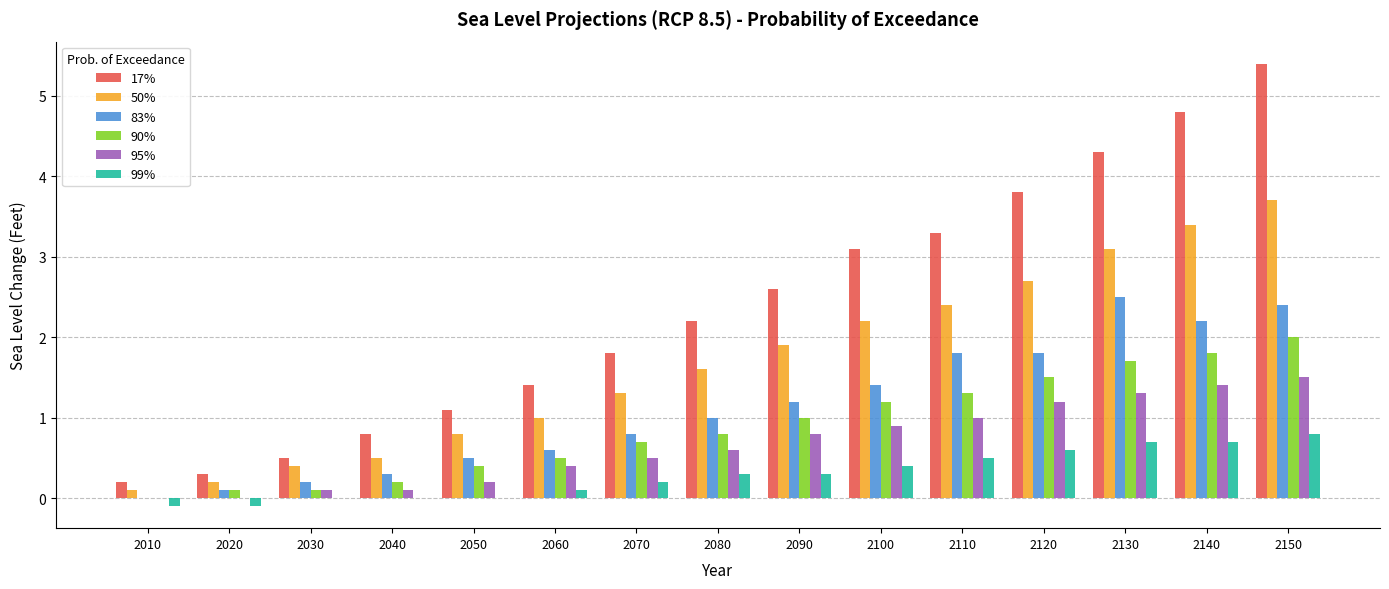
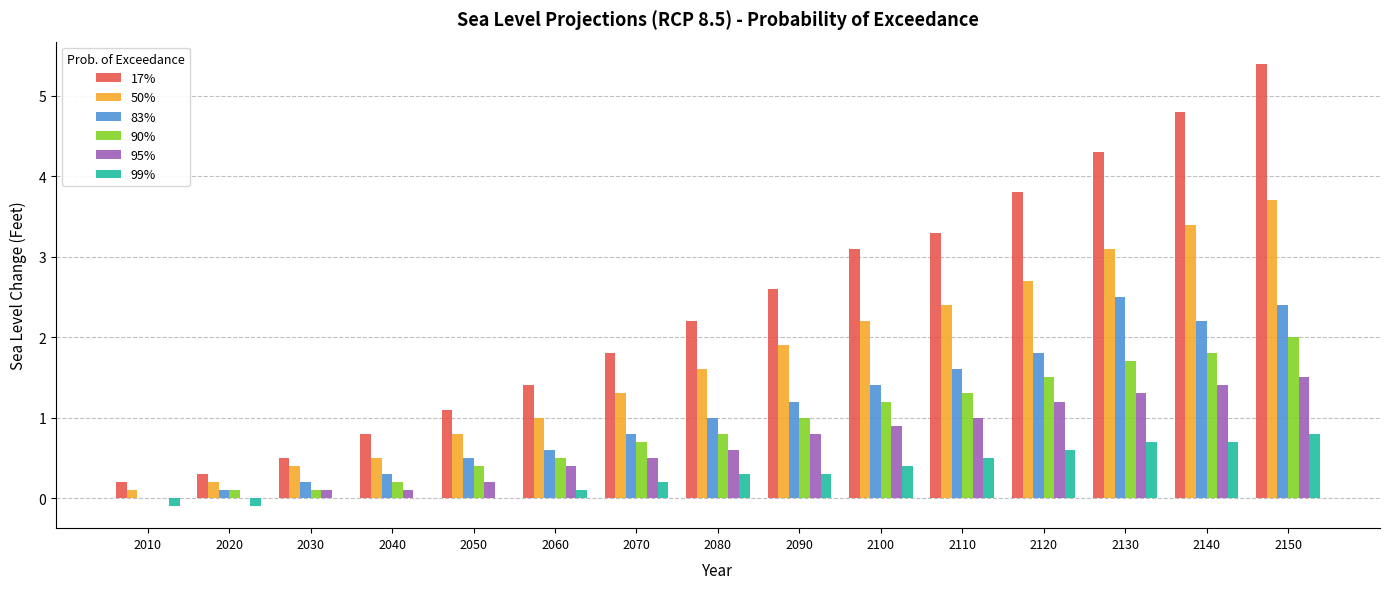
83%, 2110: 1.8 -> 1.6
